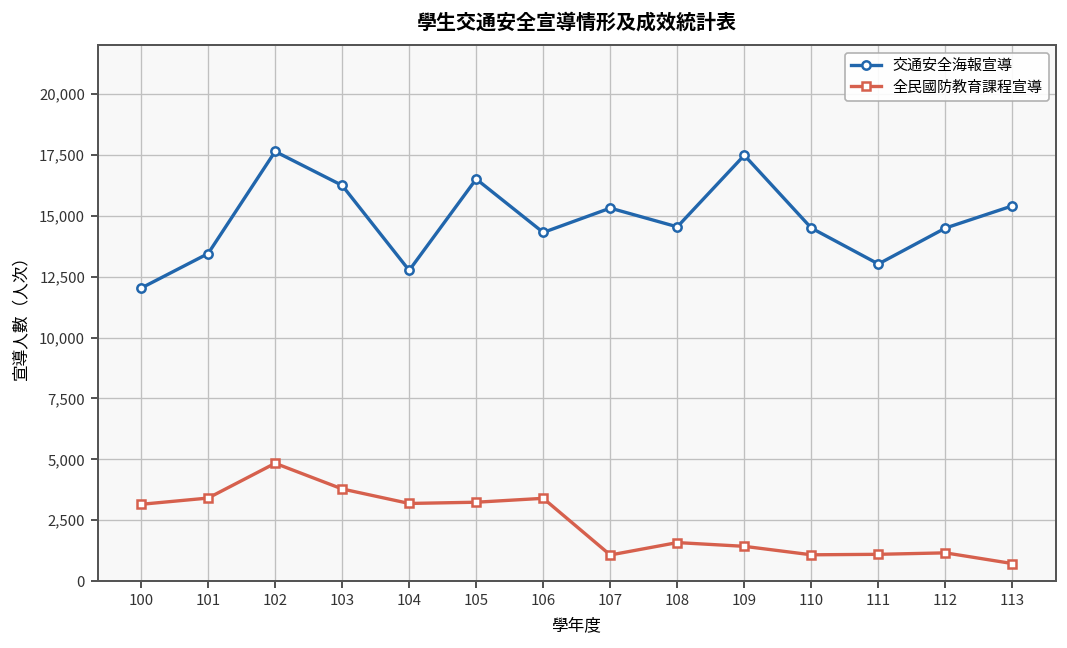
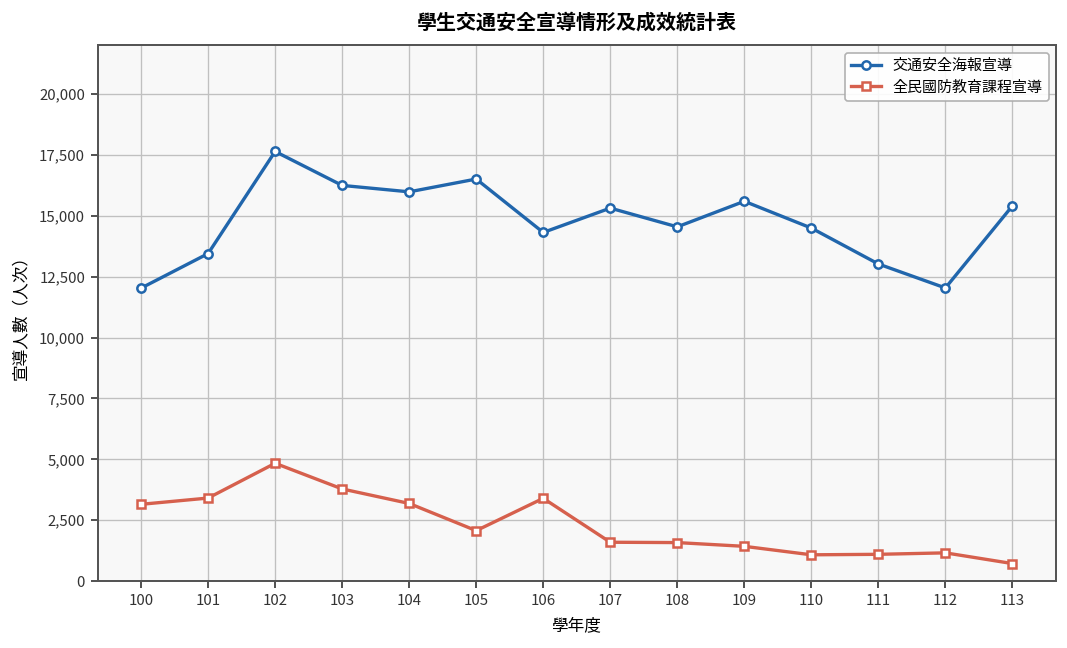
交通安全海報宣導, 104: 12,800 -> 16,000
全民國防教育課程宣導, 105: 3,200 -> 2,100
全民國防教育課程宣導, 107: 1,100 -> 1,600
交通安全海報宣導, 109: 17,500 -> 15,600
交通安全海報宣導, 112: 14,500 -> 12,000
